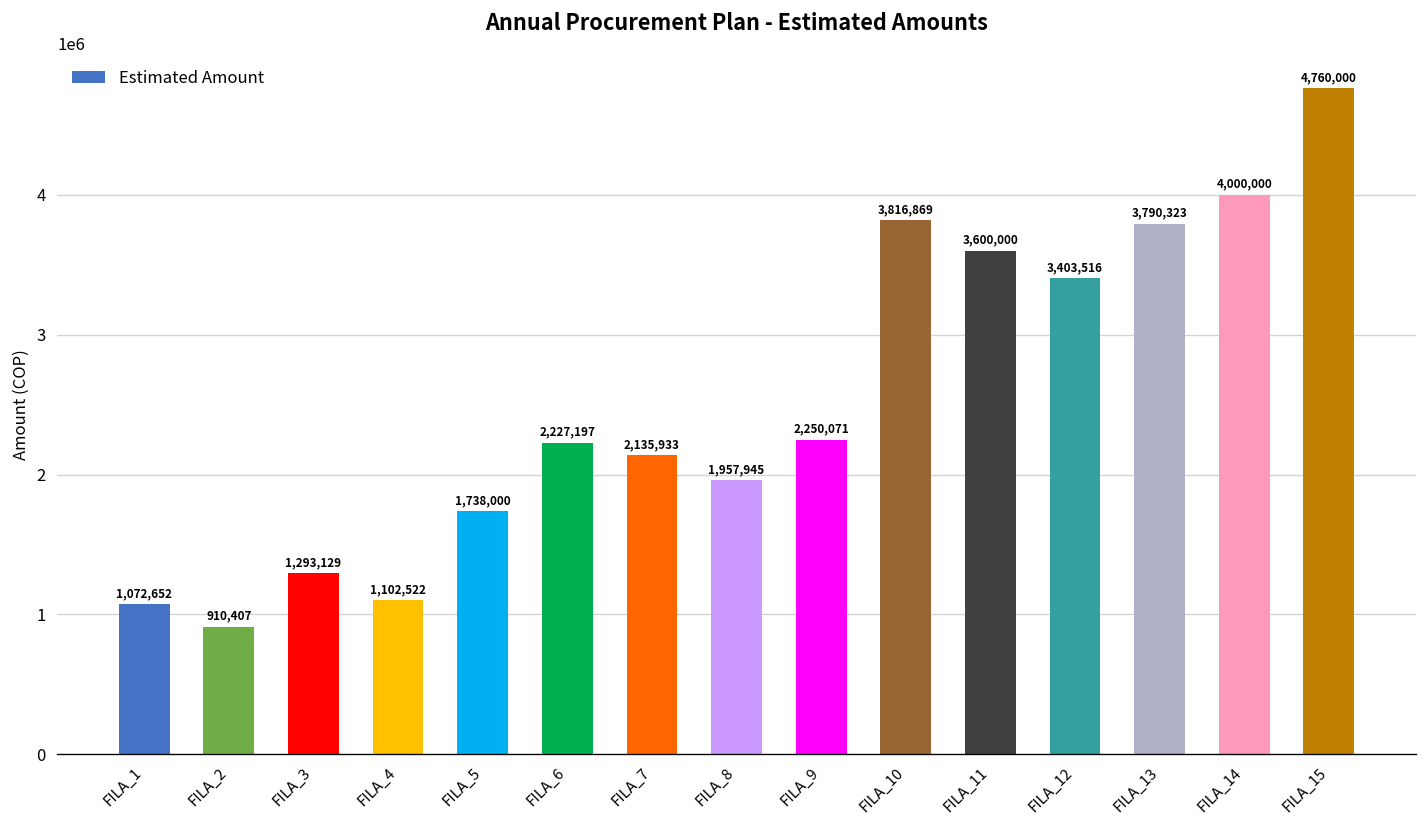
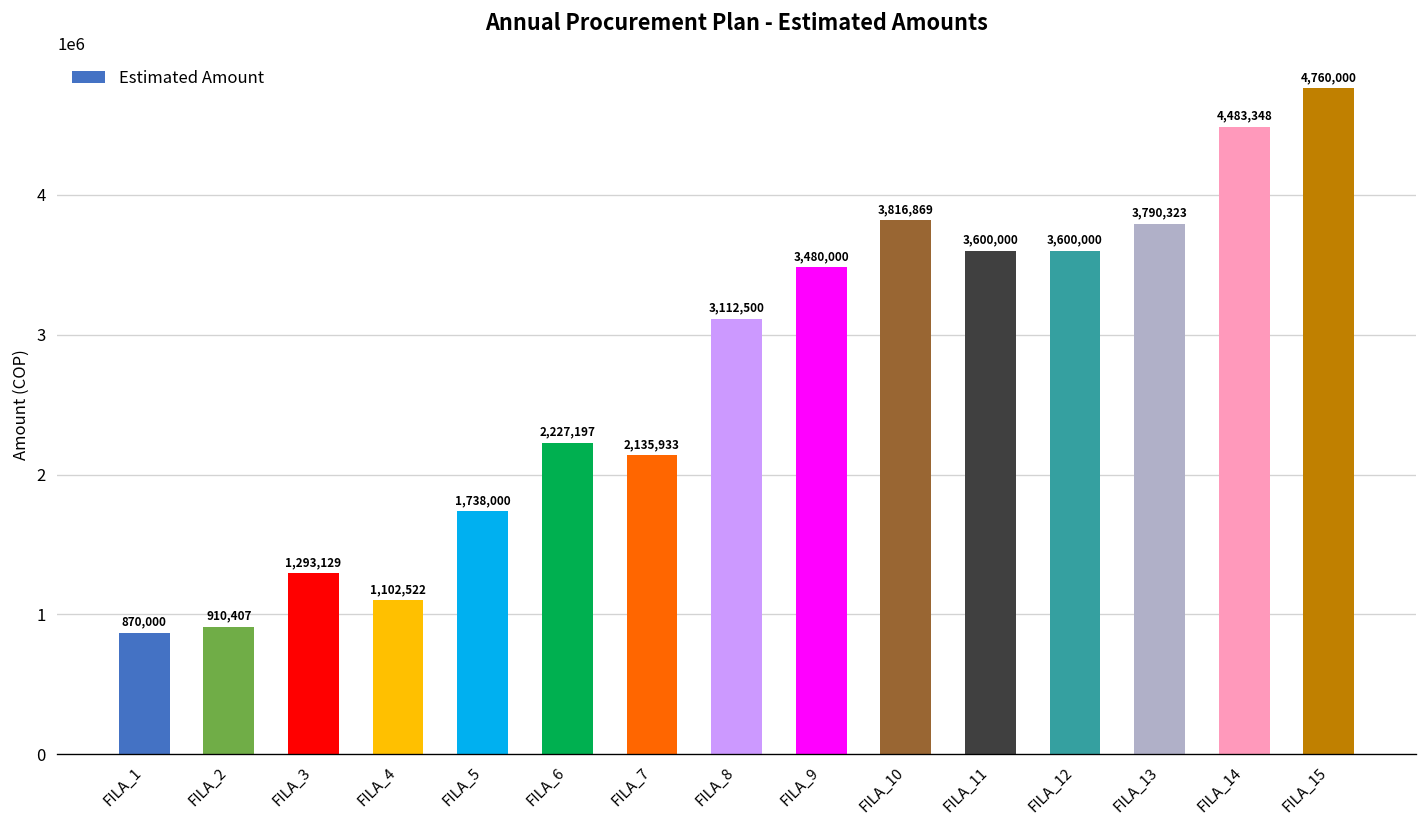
FILA_1: 1,072,652 -> 870,000
FILA_8: 1,957,945 -> 3,112,500
FILA_9: 2,250,071 -> 3,480,000
FILA_12: 3,403,516 -> 3,600,000
FILA_14: 4,000,000 -> 4,483,348
